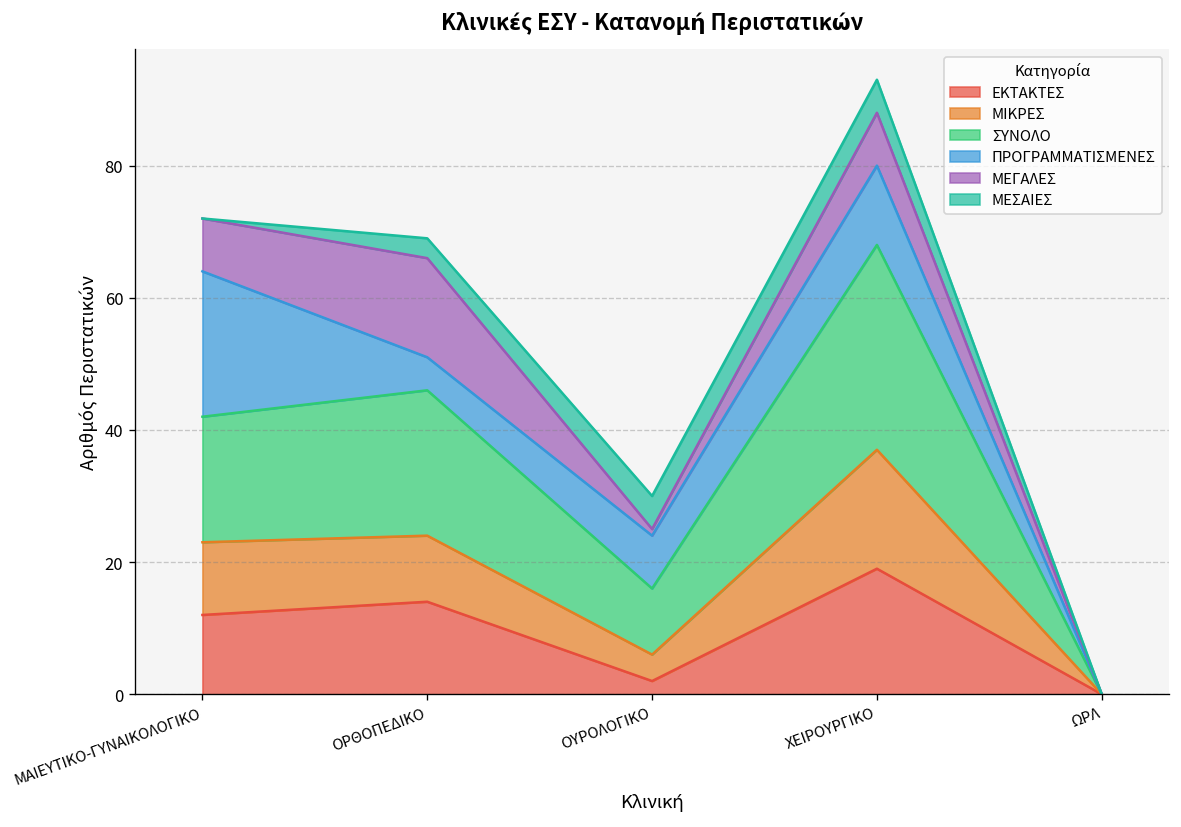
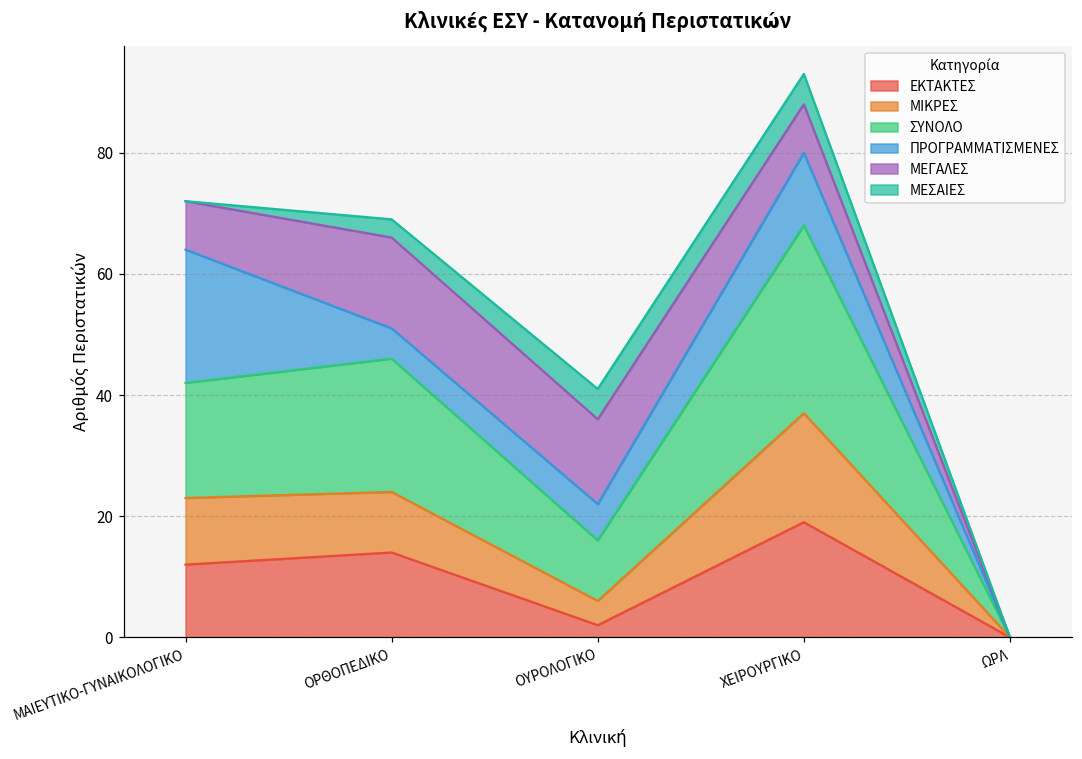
ΠΡΟΓΡΑΜΜΑΤΙΣΜΕΝΕΣ, ΟΥΡΟΛΟΓΙΚΟ: 8 -> 6
ΜΕΓΑΛΕΣ, ΟΥΡΟΛΟΓΙΚΟ: 1 -> 14
